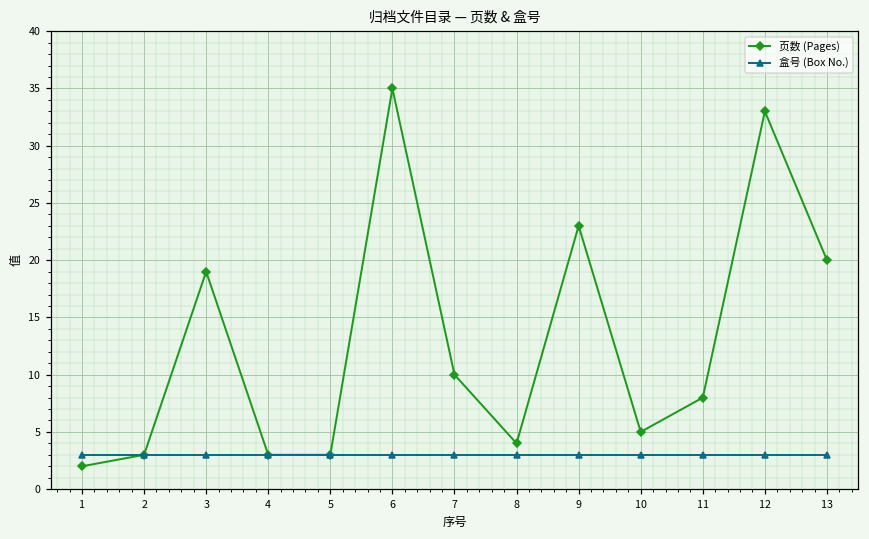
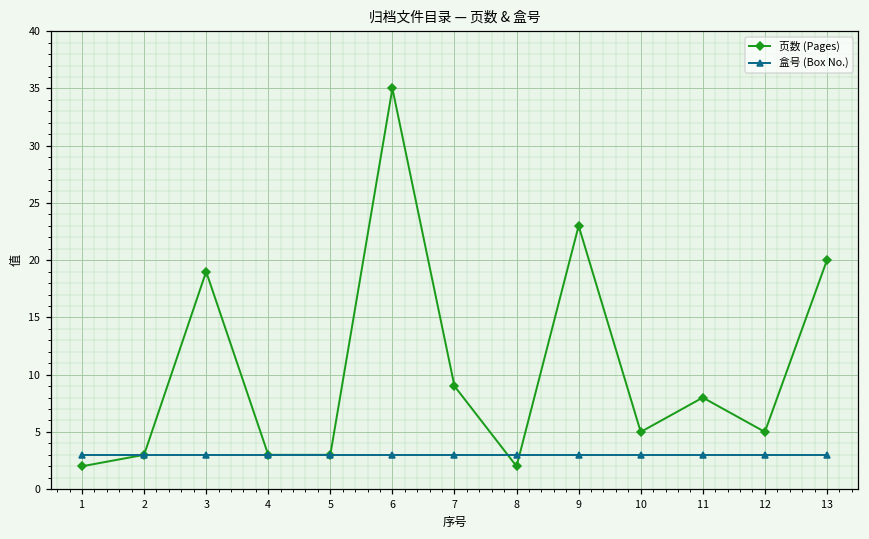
页数 (Pages), 7: 10 -> 9
页数 (Pages), 8: 4 -> 2
页数 (Pages), 12: 33 -> 5
